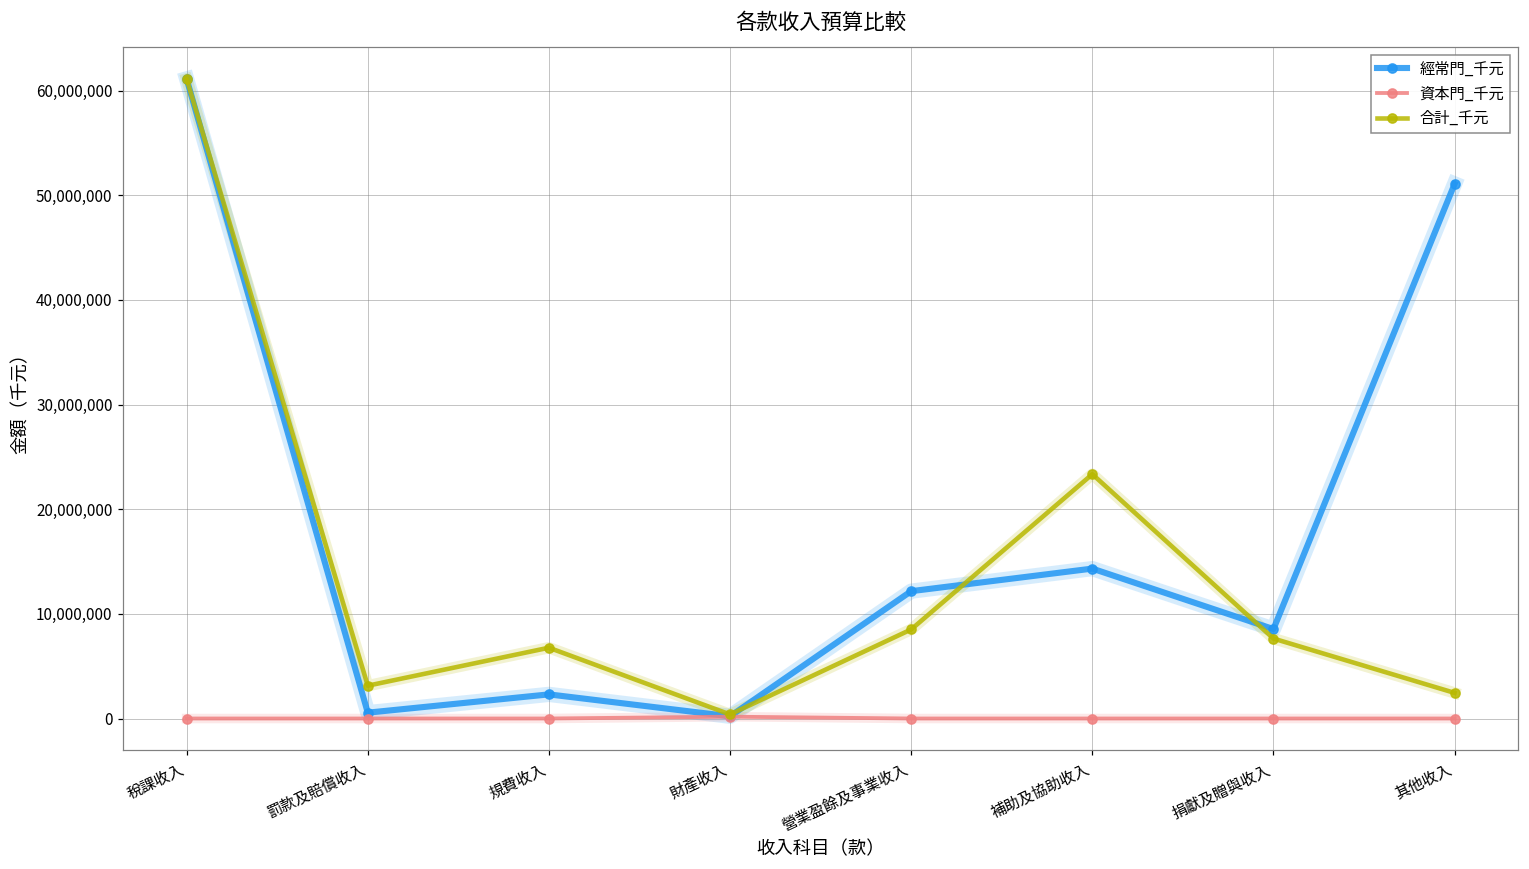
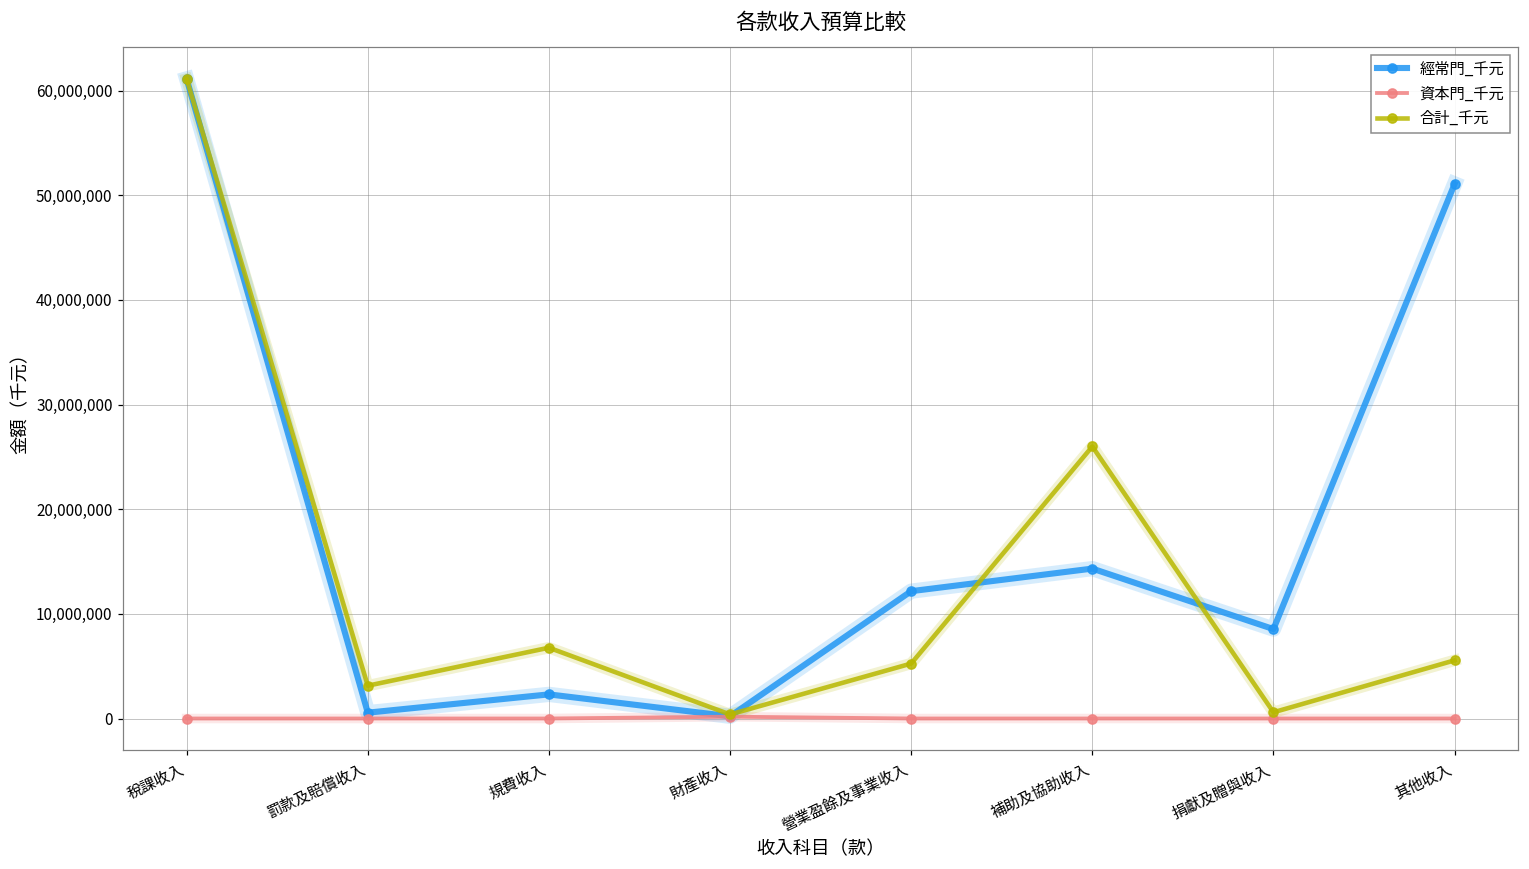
合計_千元, 營業盈餘及事業收入: 9,000,000 -> 5,000,000
合計_千元, 補助及協助收入: 23,000,000 -> 26,000,000
合計_千元, 捐獻及贈與收入: 8,000,000 -> 1,000,000
合計_千元, 其他收入: 2,000,000 -> 6,000,000
